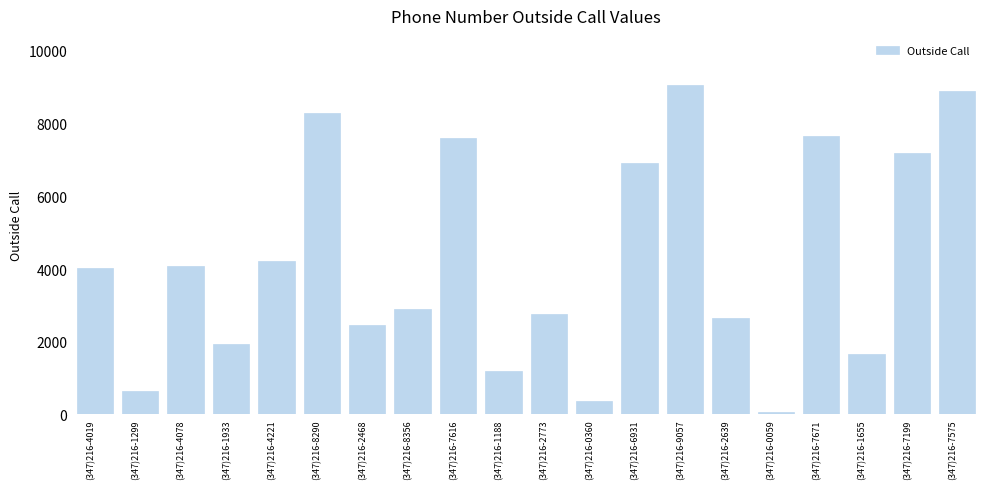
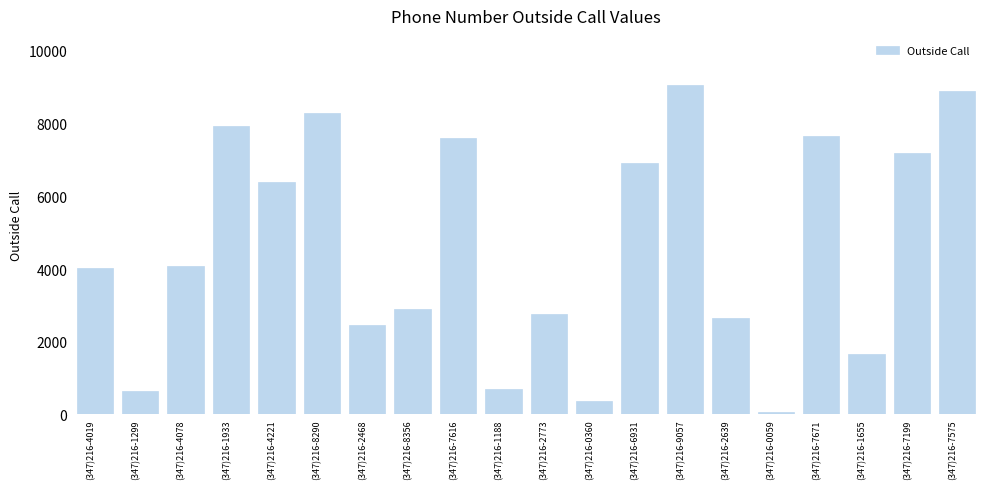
(347)216-1933: 1900 -> 7900
(347)216-4221: 4200 -> 6400
(347)216-1188: 1200 -> 700
